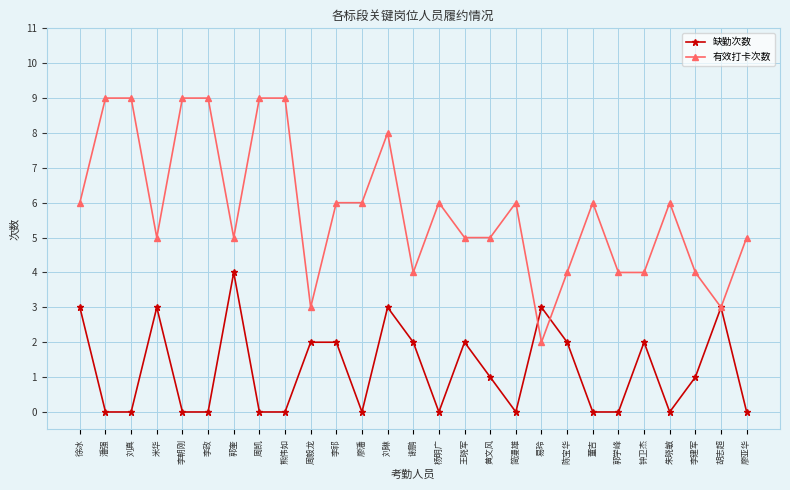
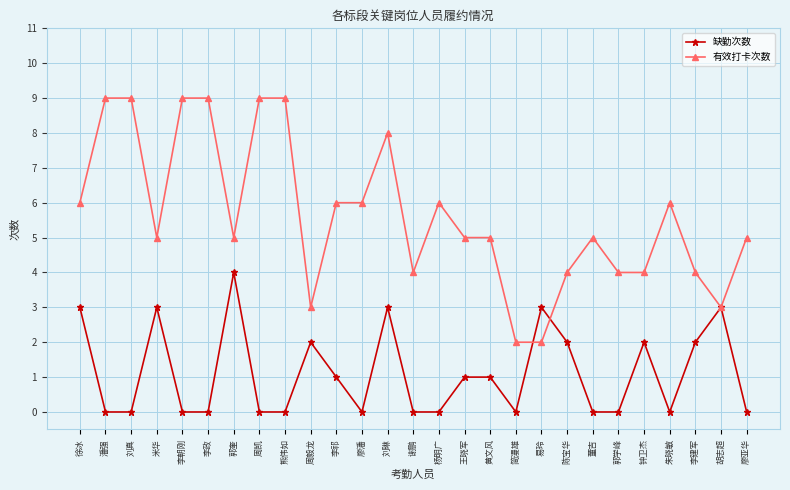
缺勤次数, 李祁: 2 -> 1
缺勤次数, 谢鹏: 2 -> 0
缺勤次数, 王晓军: 2 -> 1
有效打卡次数, 简漫雄: 6 -> 2
有效打卡次数, 董吉: 6 -> 5
缺勤次数, 李建军: 1 -> 2
